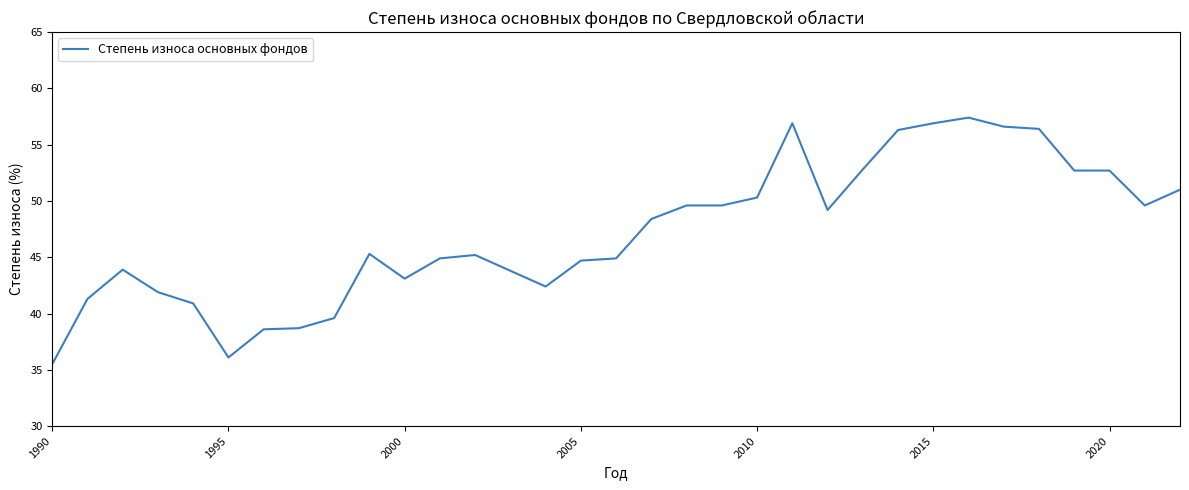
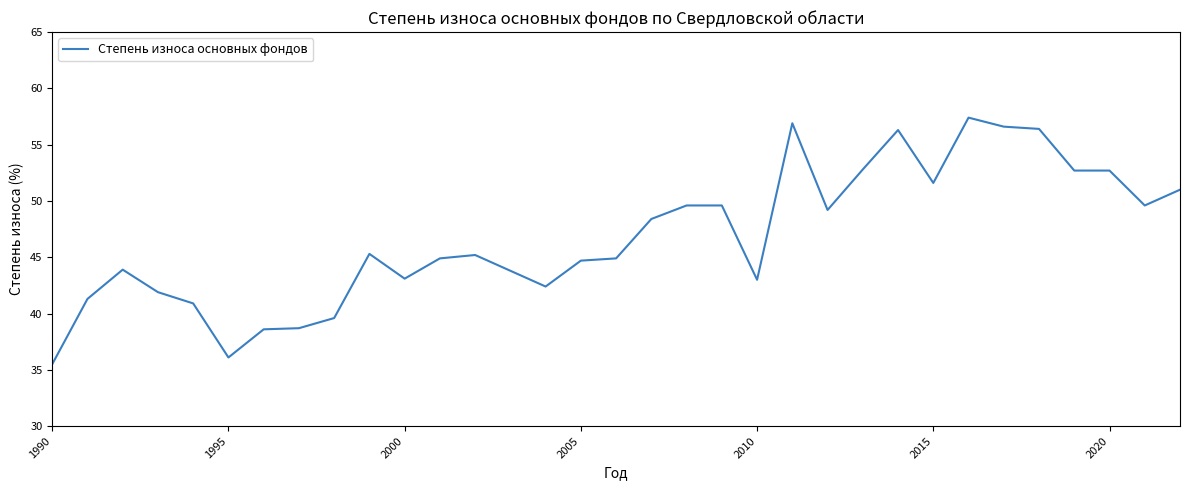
2010: 50.3 -> 43.0
2015: 56.9 -> 51.6
